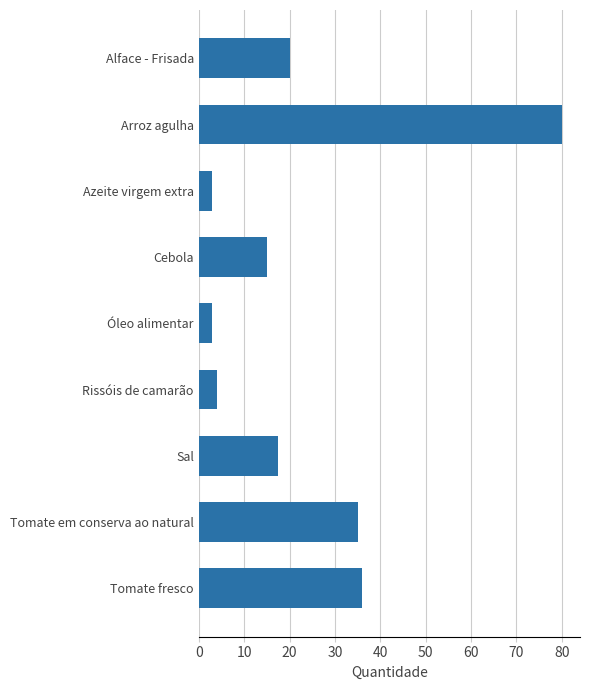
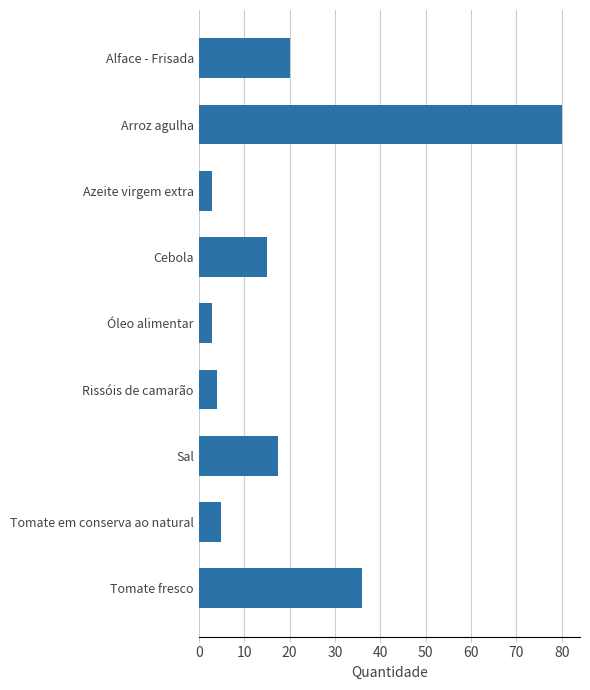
Tomate em conserva ao natural: 35 -> 5
